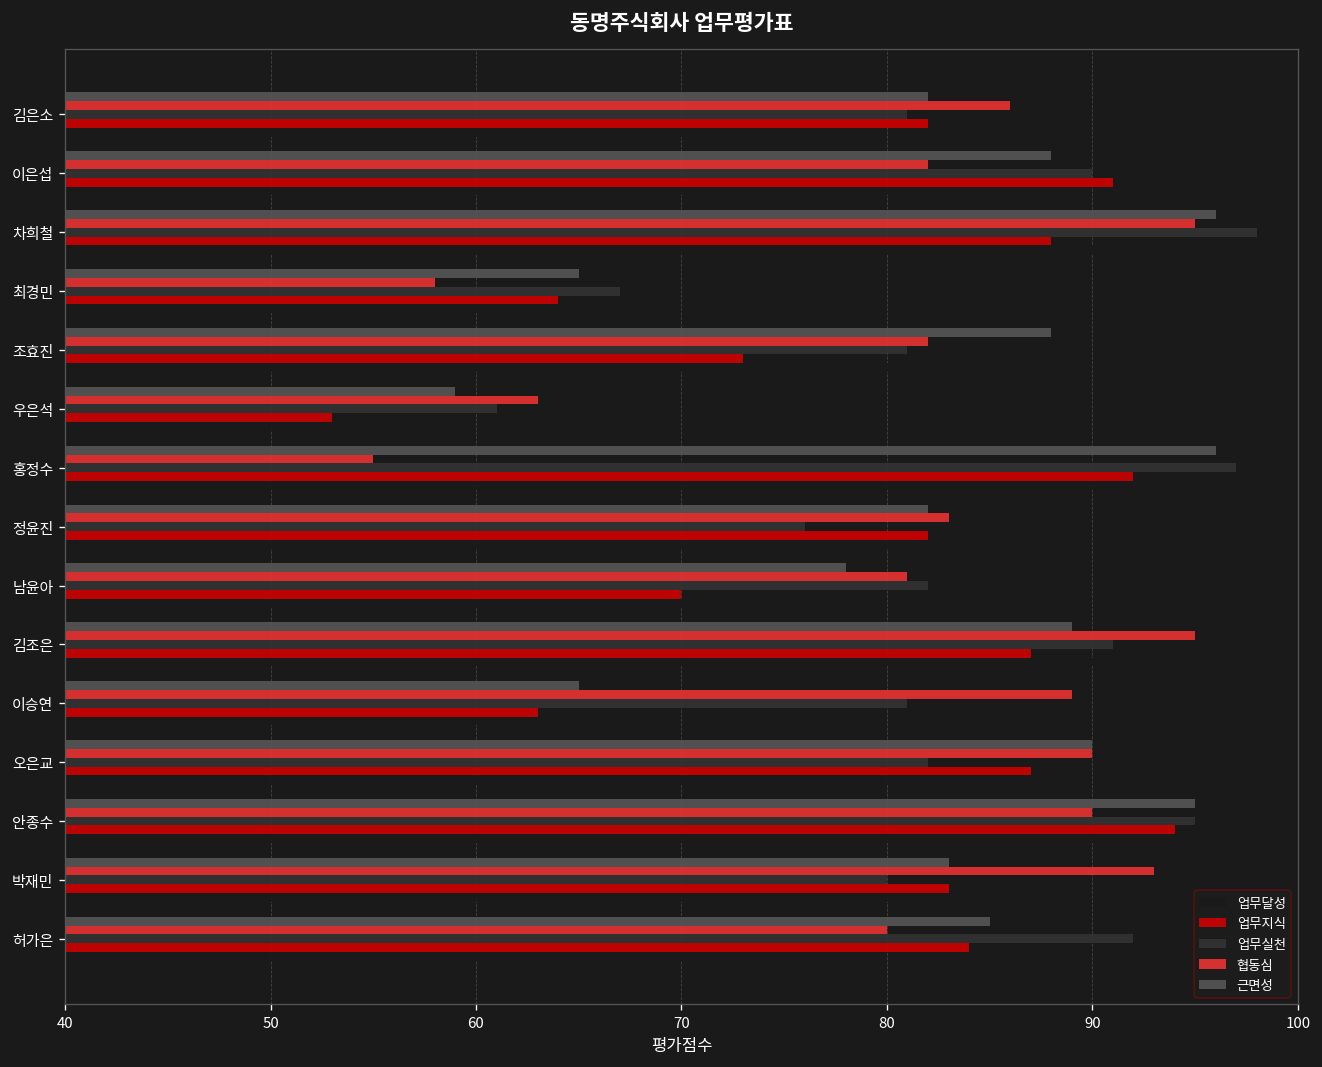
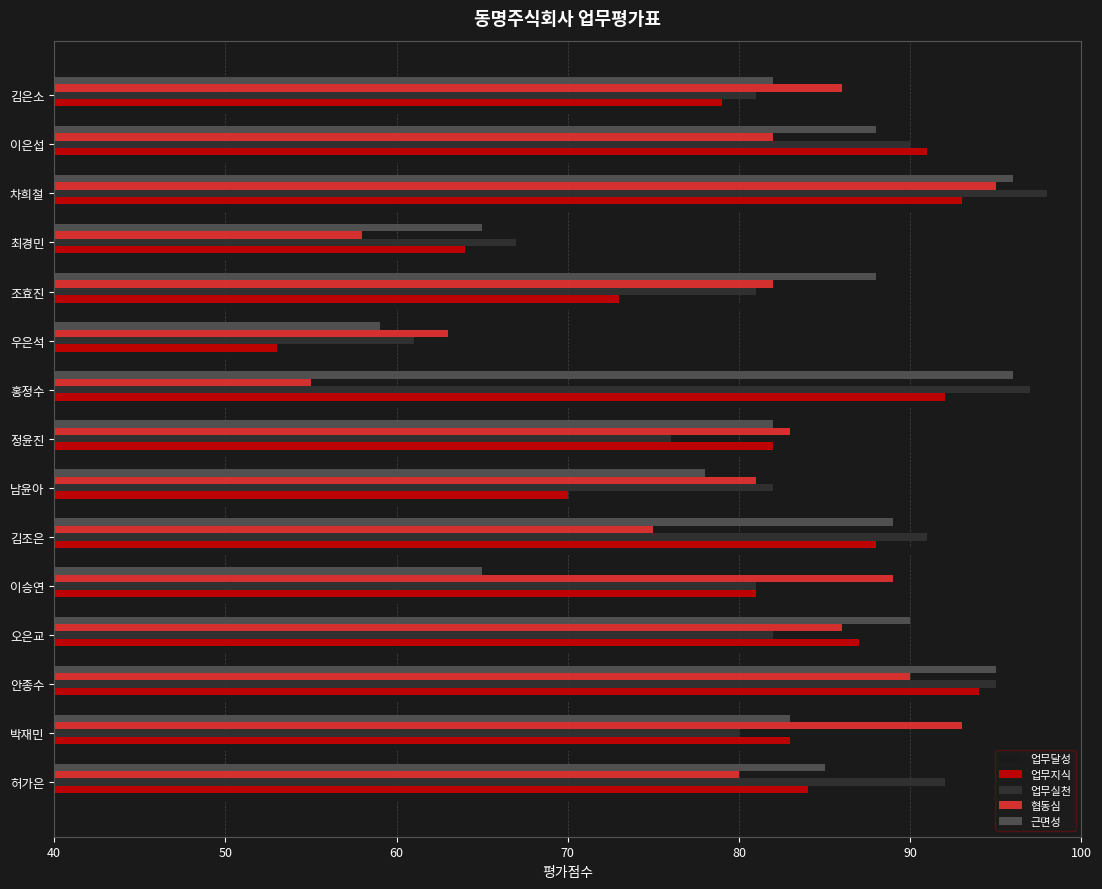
업무지식, 김은소: 82 -> 79
업무지식, 차희철: 88 -> 93
협동심, 김조은: 95 -> 75
업무지식, 김조은: 87 -> 88
업무지식, 이승연: 63 -> 81
협동심, 오은교: 90 -> 86
